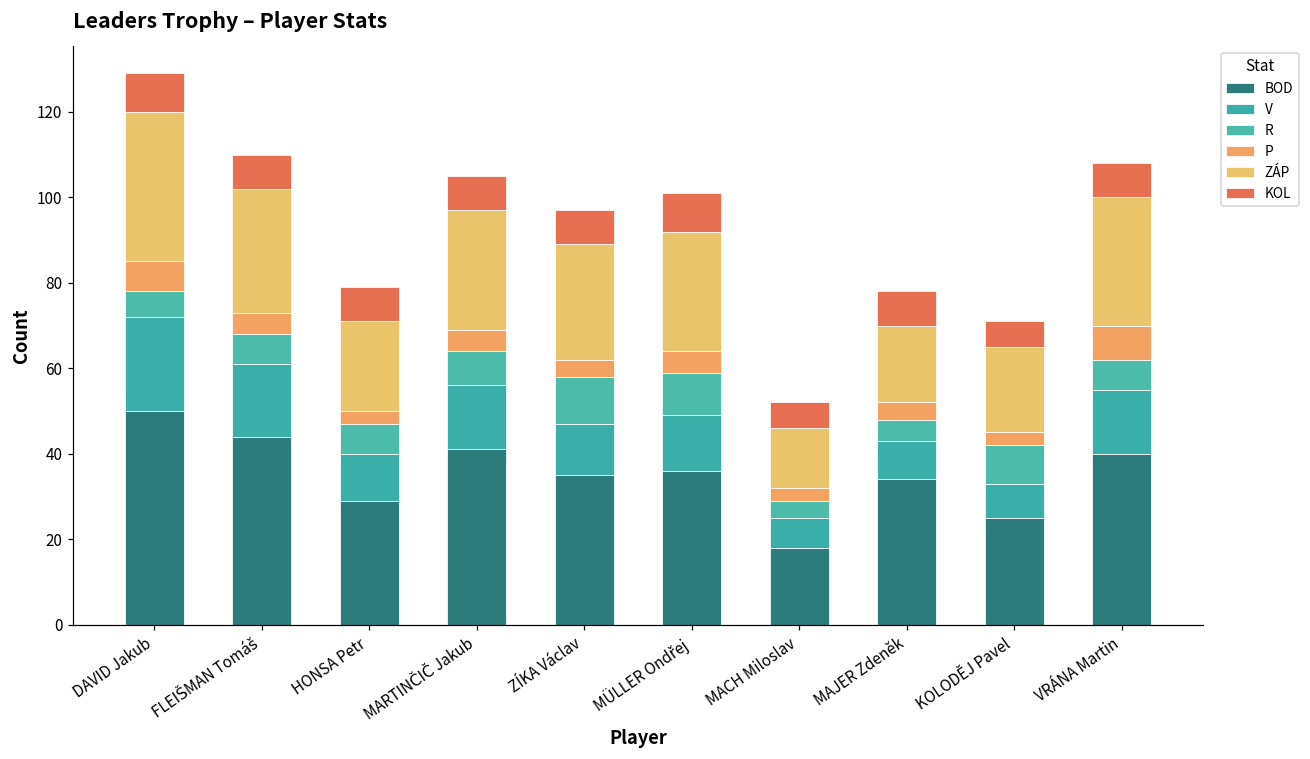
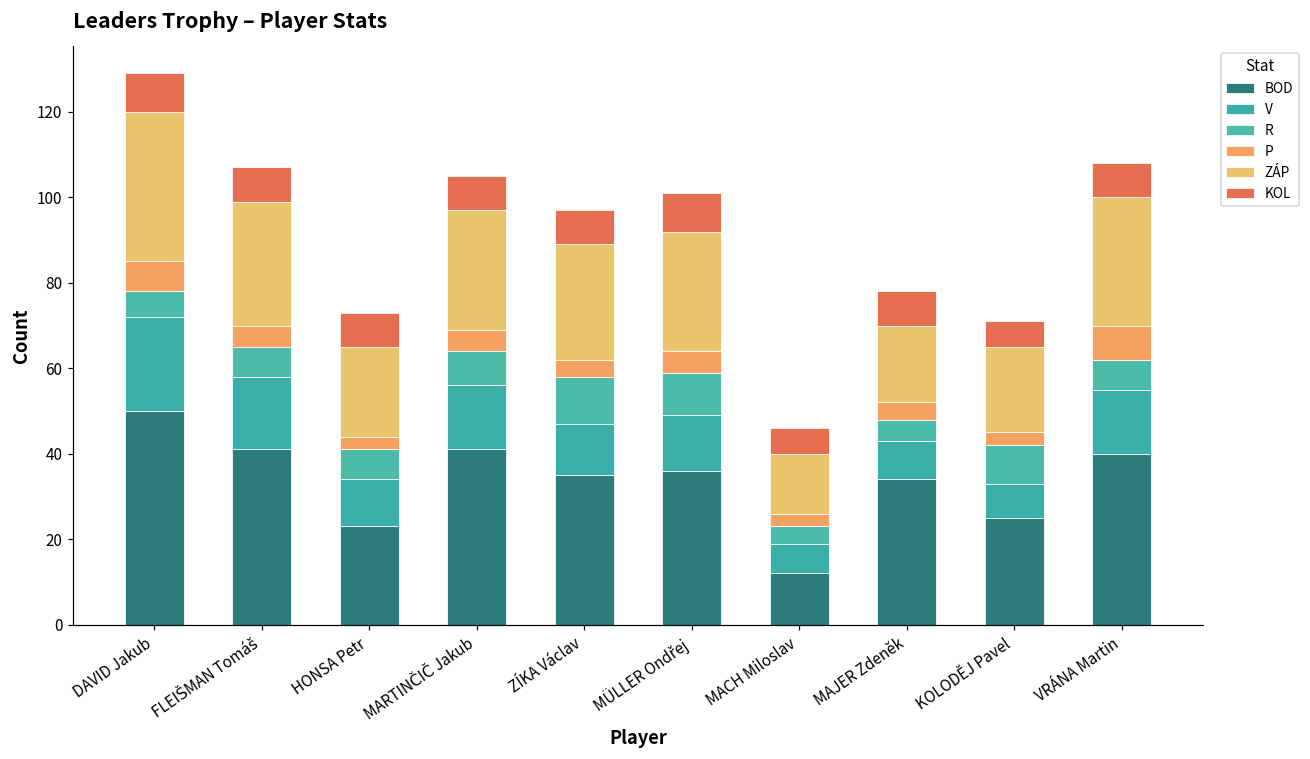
BOD, FLEIŠMAN Tomáš: 44 -> 41
BOD, HONSA Petr: 29 -> 23
BOD, MACH Miloslav: 18 -> 12
